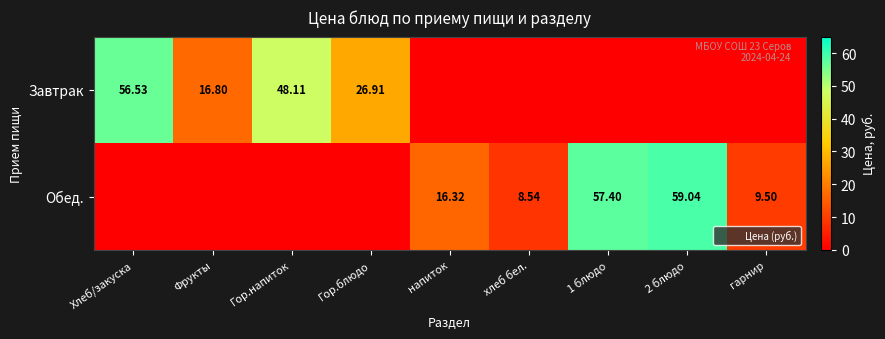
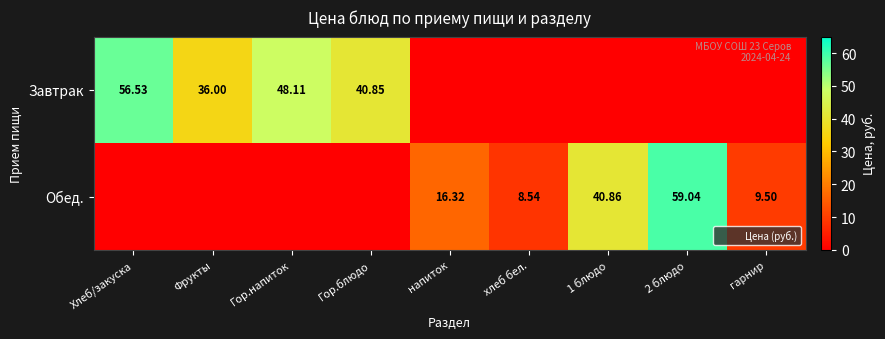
Завтрак, Фрукты: 16.80 -> 36.00
Завтрак, Гор.блюдо: 26.91 -> 40.85
Обед., 1 блюдо: 57.40 -> 40.86
